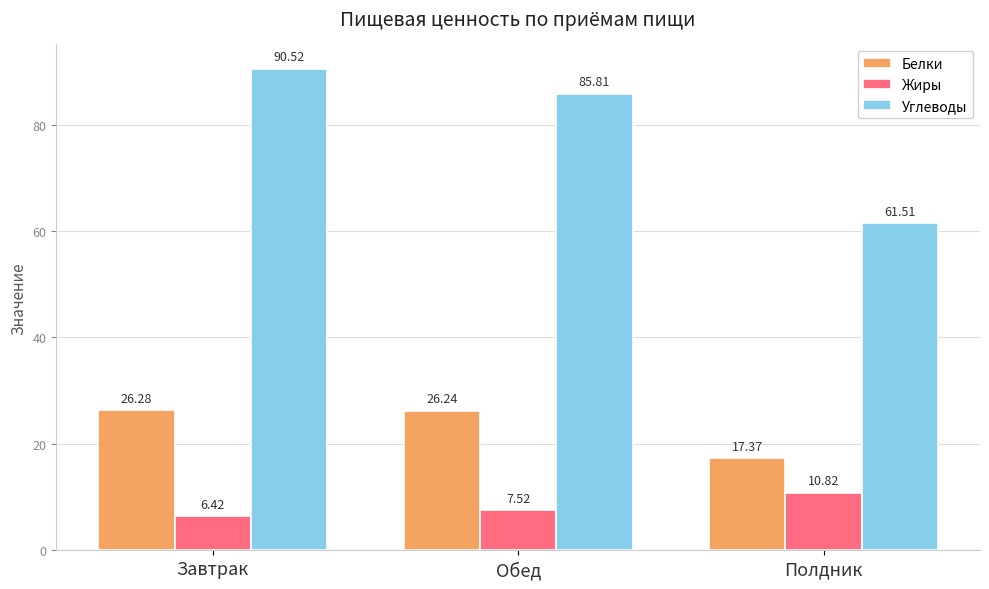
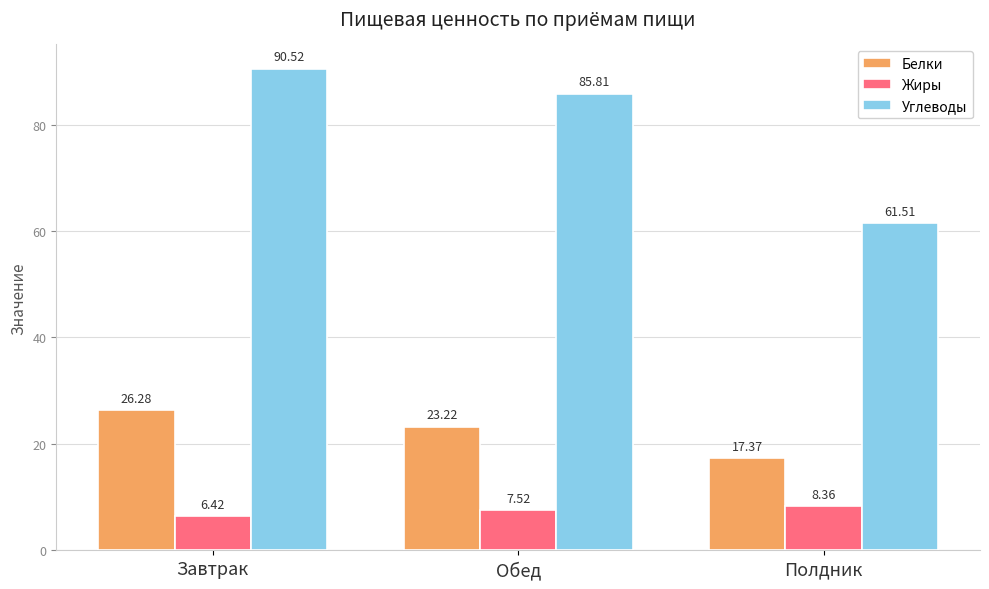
Белки, Обед: 26.24 -> 23.22
Жиры, Полдник: 10.82 -> 8.36
